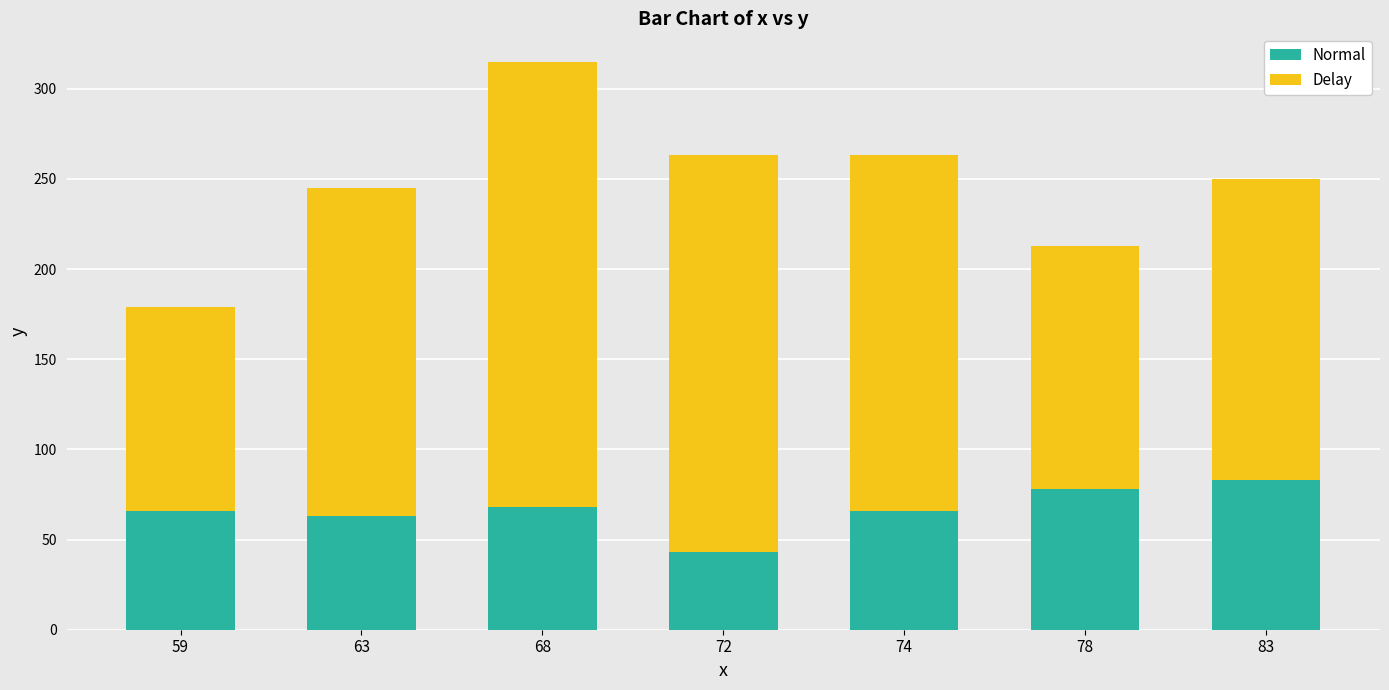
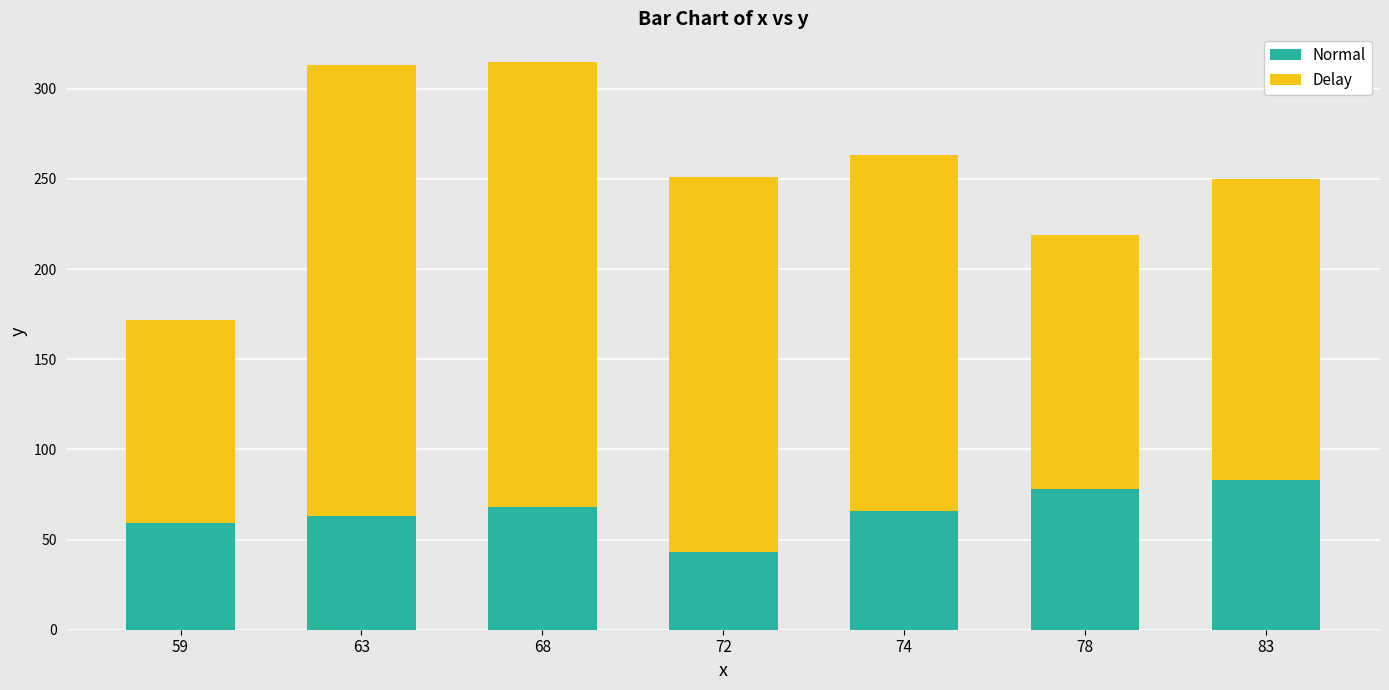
Normal, 59: 66 -> 59
Delay, 63: 182 -> 250
Delay, 72: 220 -> 208
Delay, 78: 135 -> 141
